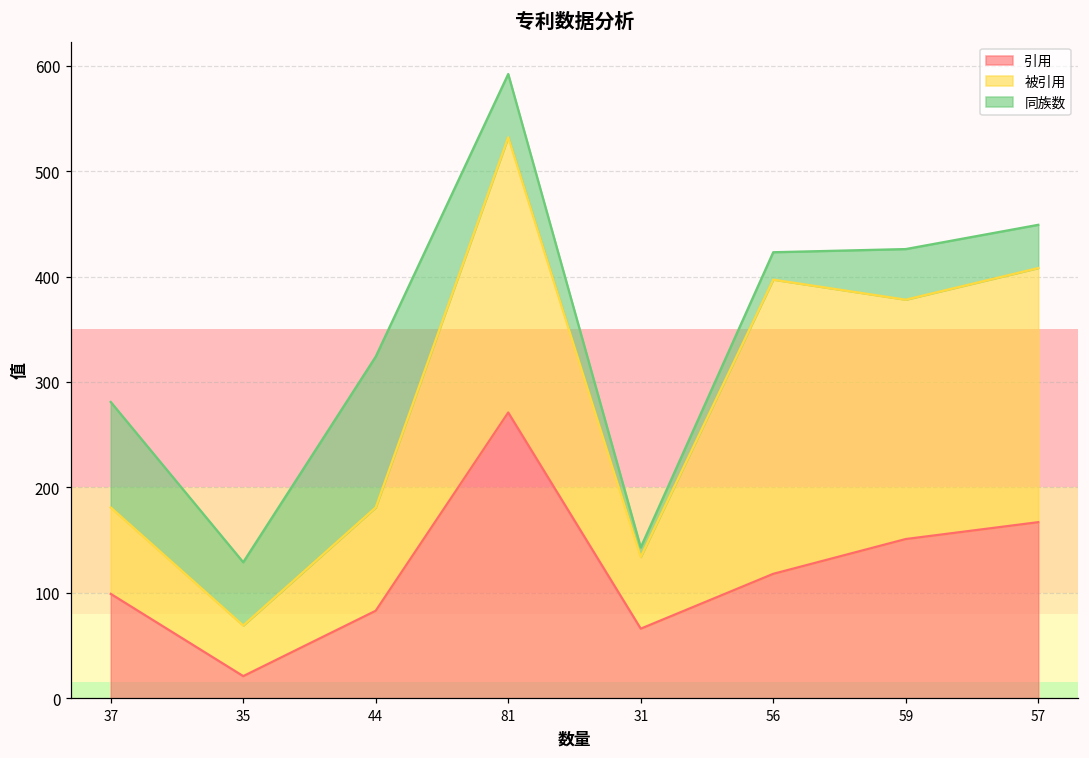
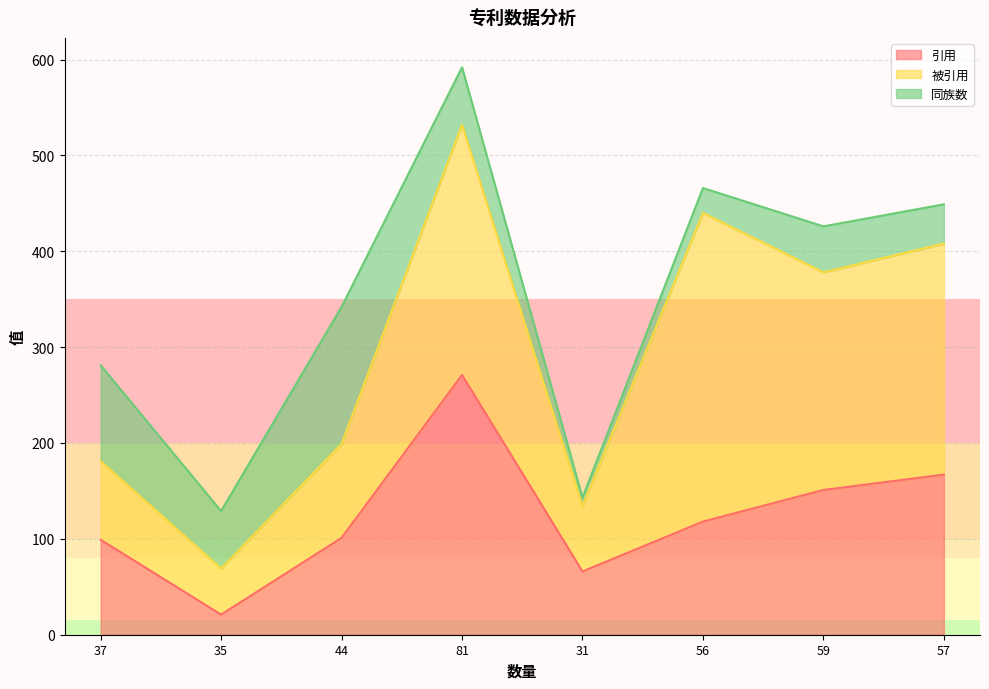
引用, 44: 80 -> 100
被引用, 56: 280 -> 320
